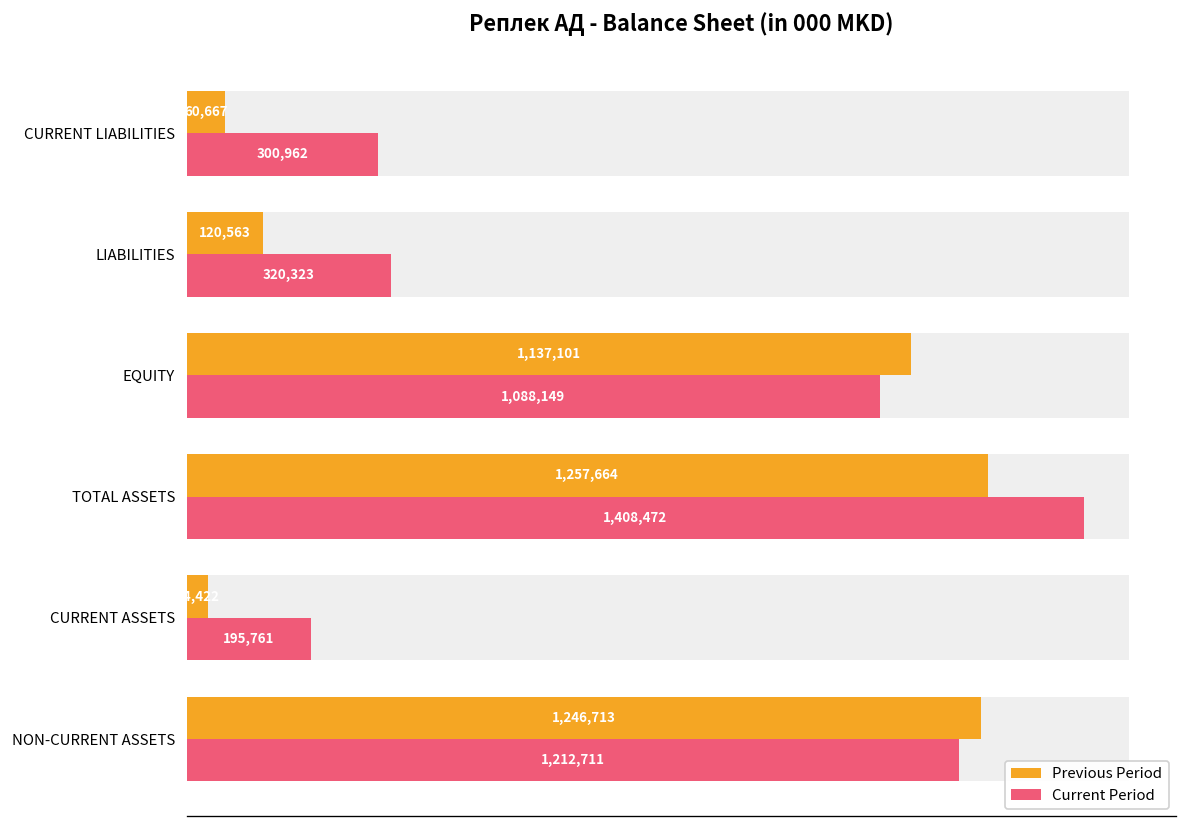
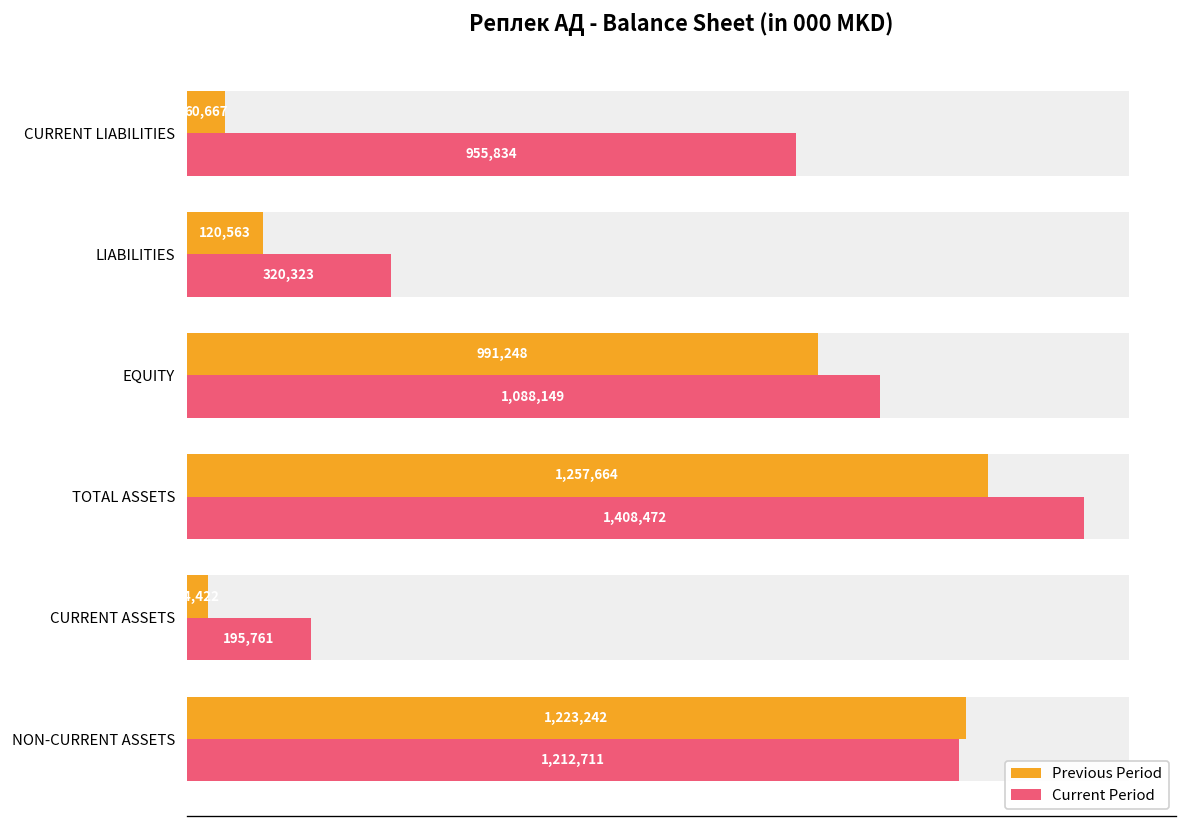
Current Period, CURRENT LIABILITIES: 300,962 -> 955,834
Previous Period, EQUITY: 1,137,101 -> 991,248
Previous Period, NON-CURRENT ASSETS: 1,246,713 -> 1,223,242
